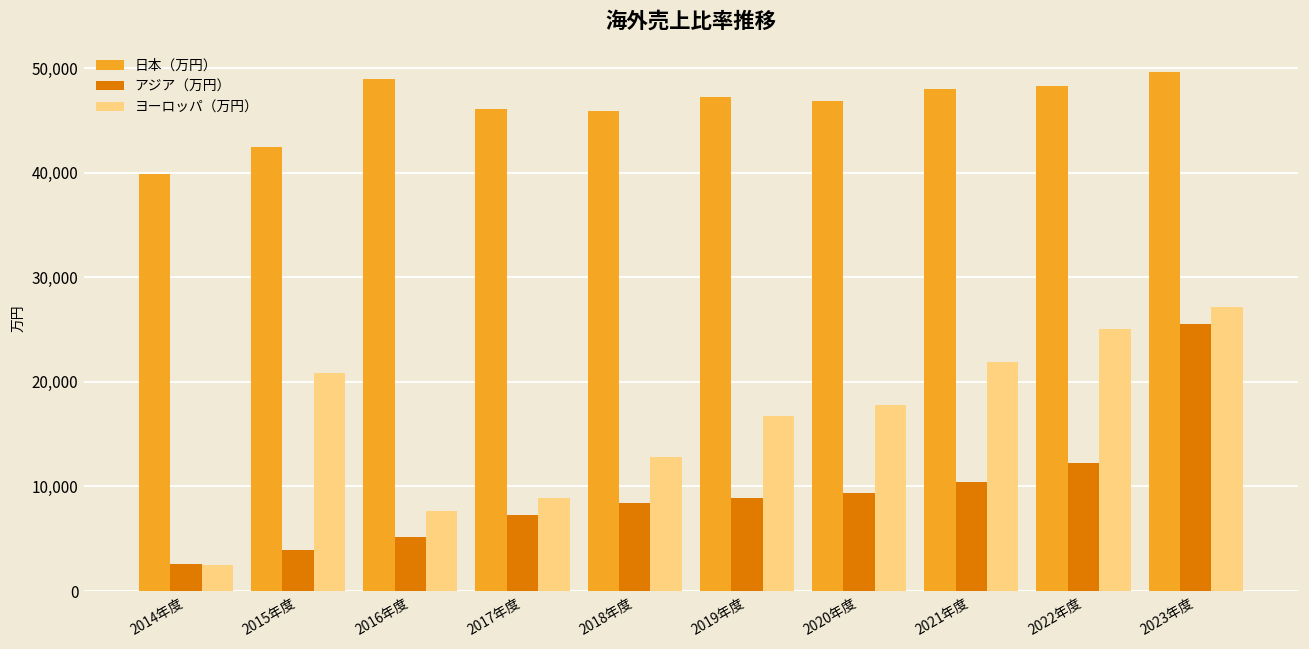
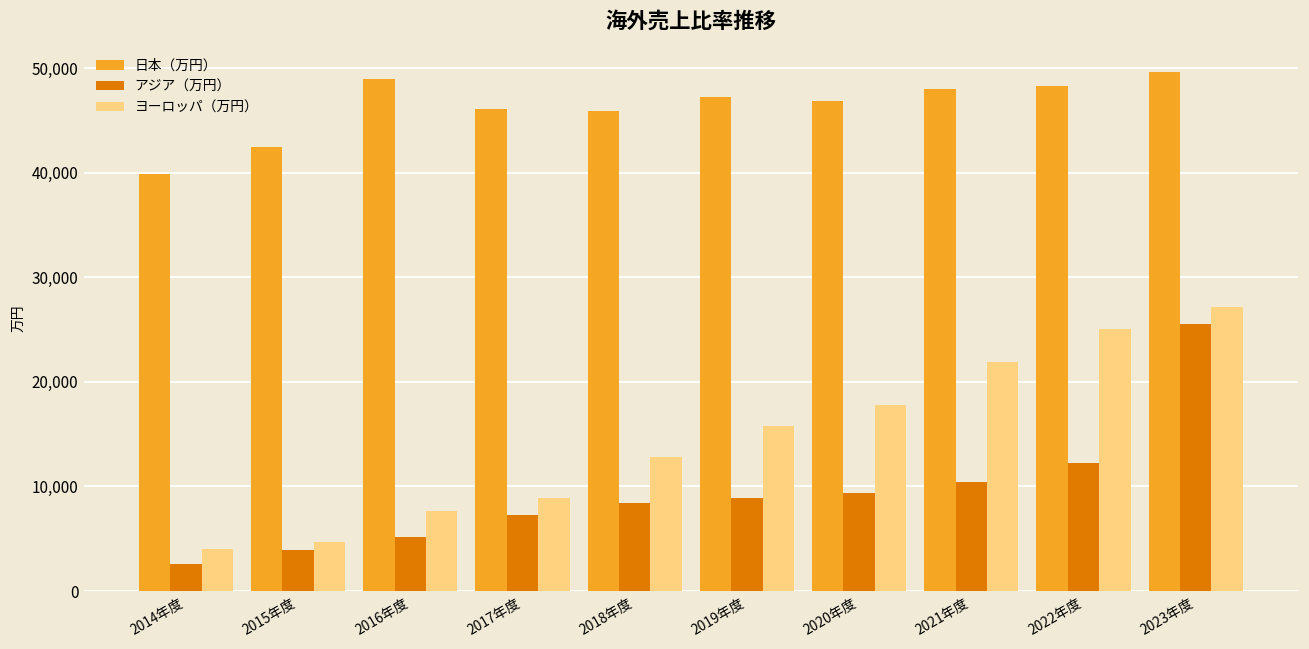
ヨーロッパ（万円）, 2014年度: 3,000 -> 4,000
ヨーロッパ（万円）, 2015年度: 21,000 -> 5,000
ヨーロッパ（万円）, 2019年度: 17,000 -> 16,000
